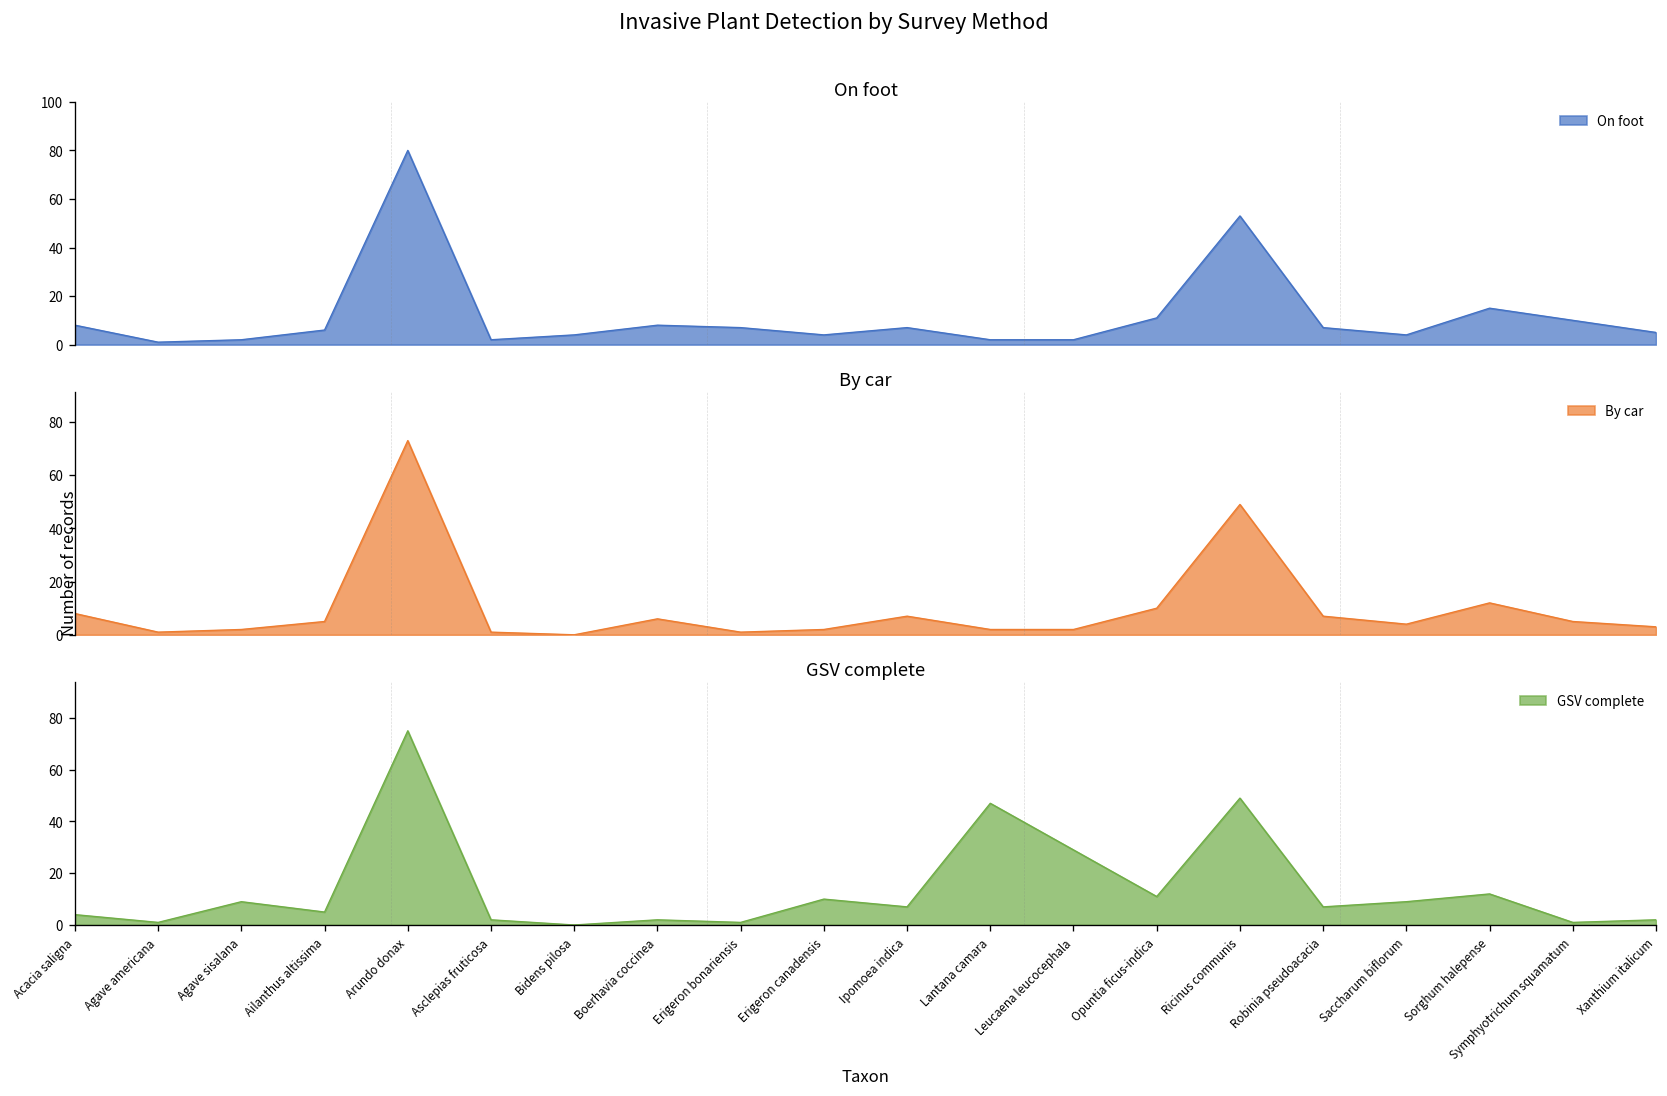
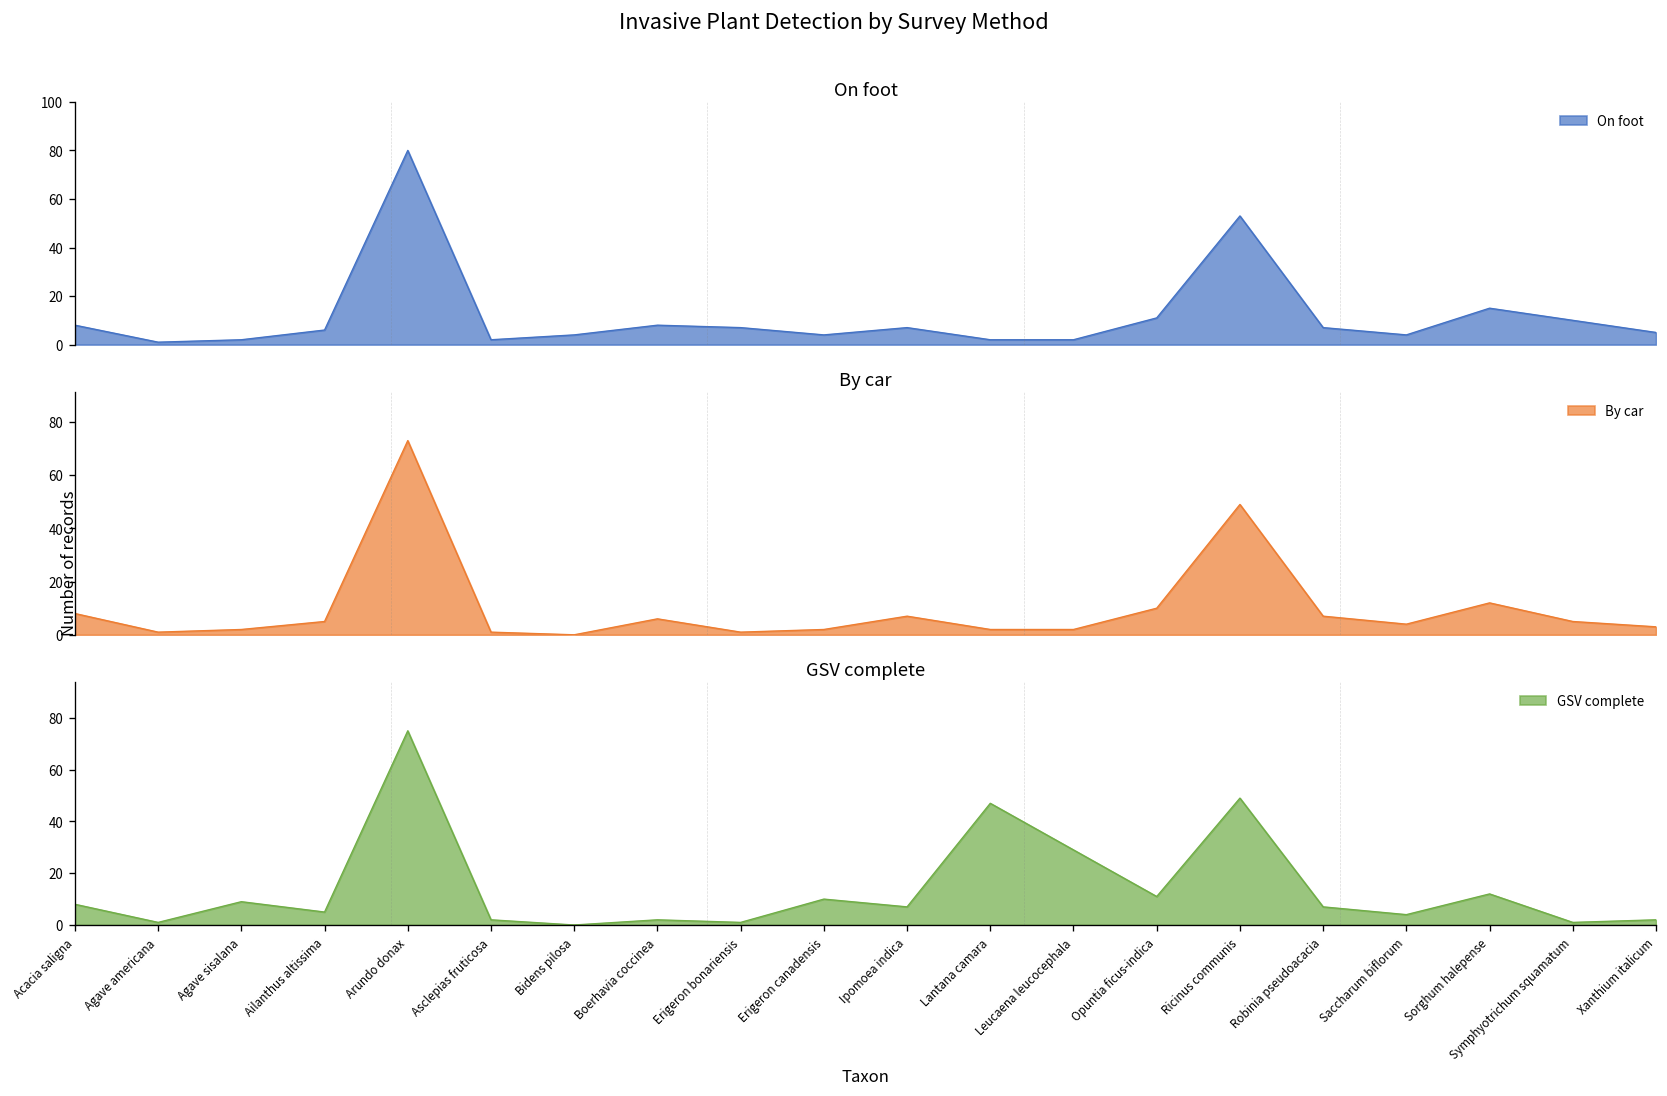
GSV complete, Acacia saligna: 4 -> 8
GSV complete, Saccharum biflorum: 9 -> 4
